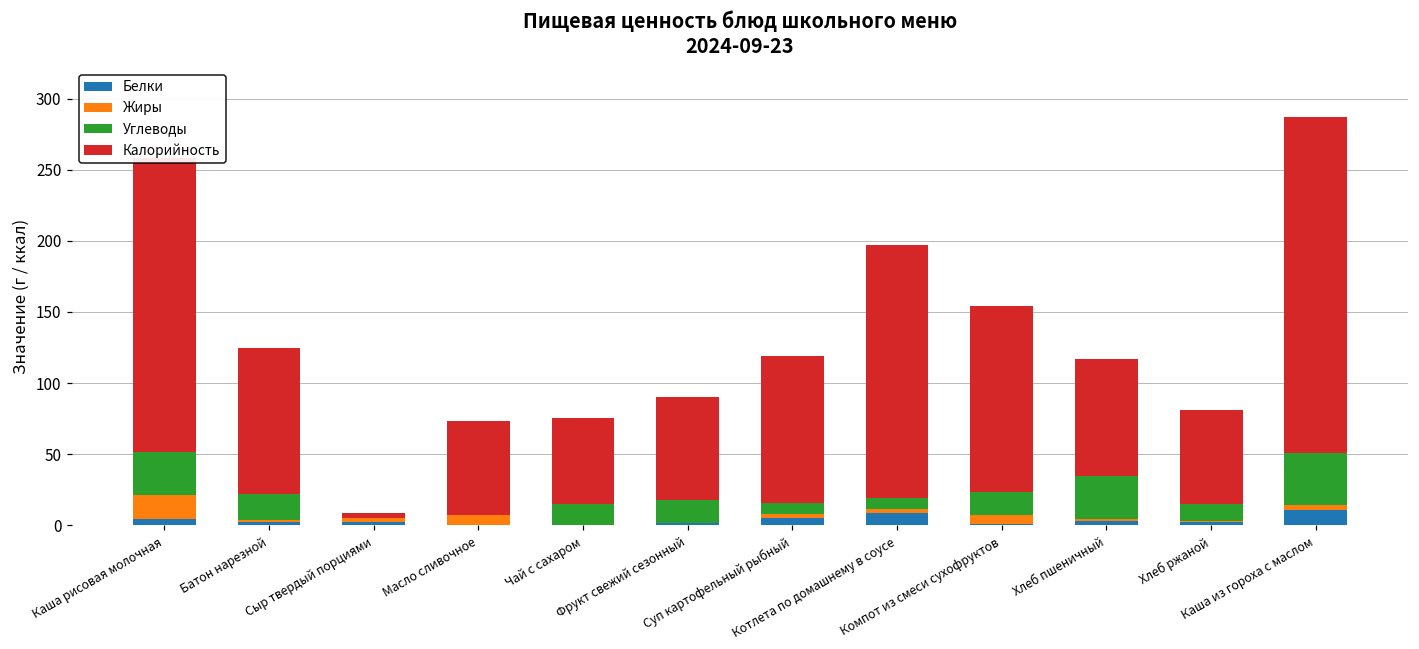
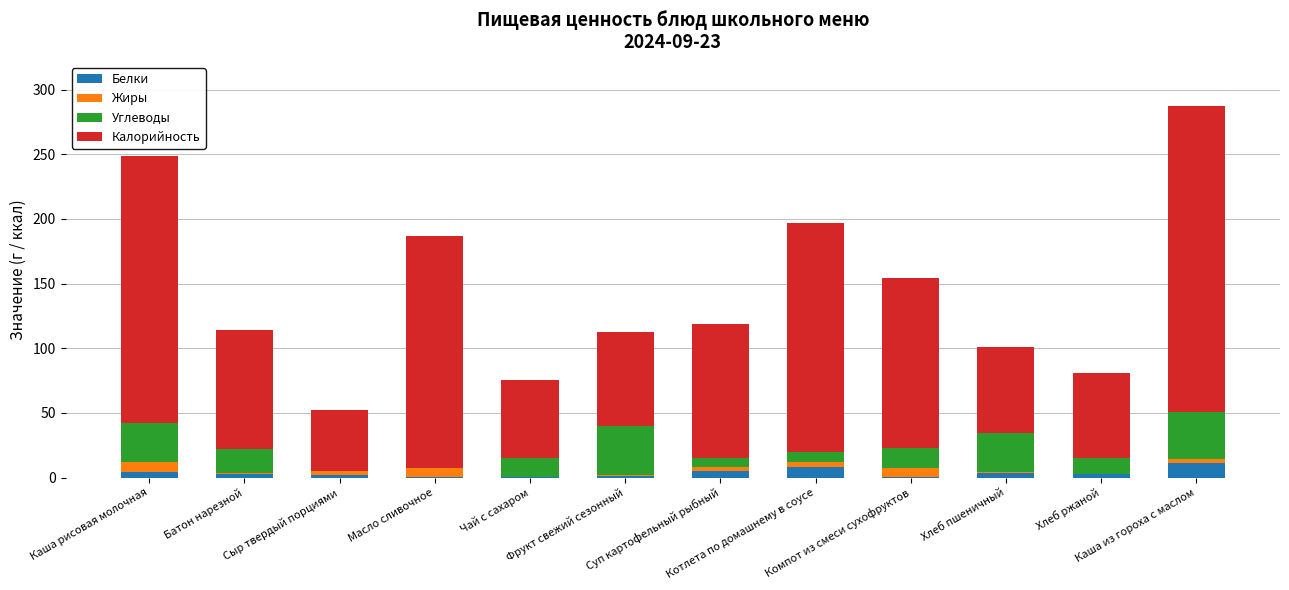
Жиры, Каша рисовая молочная: 17 -> 8
Калорийность, Батон нарезной: 103 -> 92
Калорийность, Сыр твердый порциями: 3 -> 47
Калорийность, Масло сливочное: 66 -> 179
Углеводы, Фрукт свежий сезонный: 16 -> 38
Калорийность, Хлеб пшеничный: 82 -> 67
